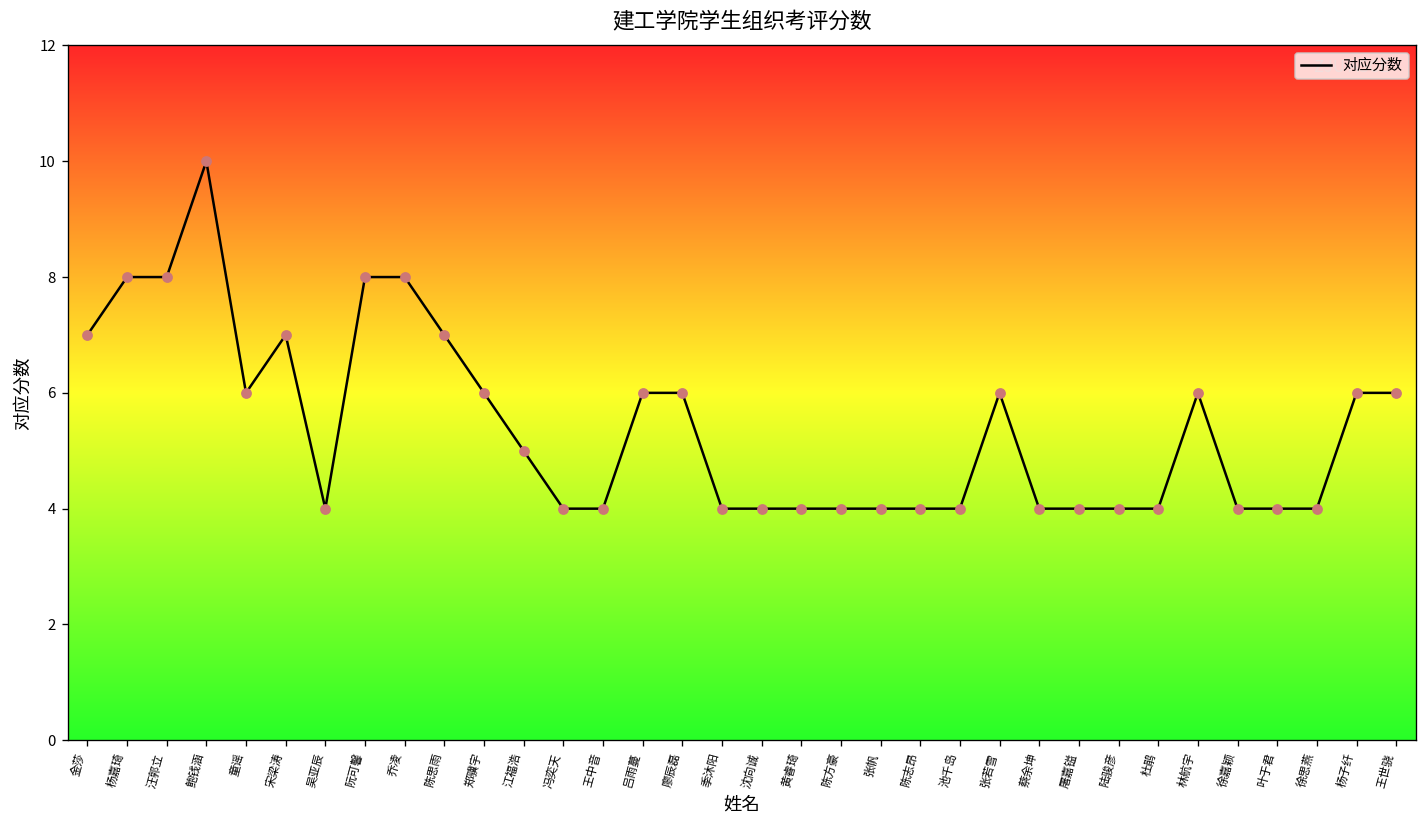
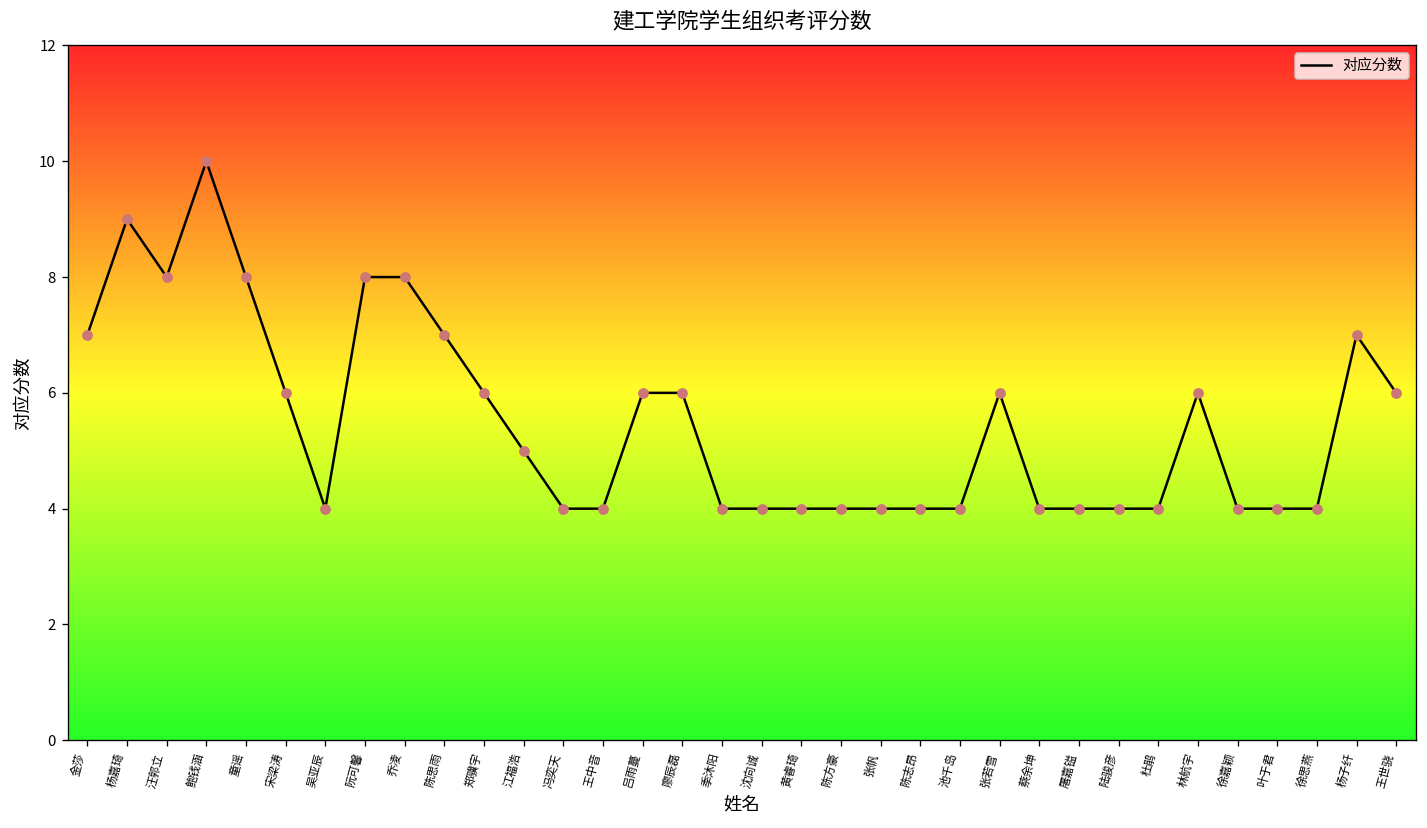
杨嘉琦: 8 -> 9
童谣: 6 -> 8
宋梁涛: 7 -> 6
杨子纤: 6 -> 7
